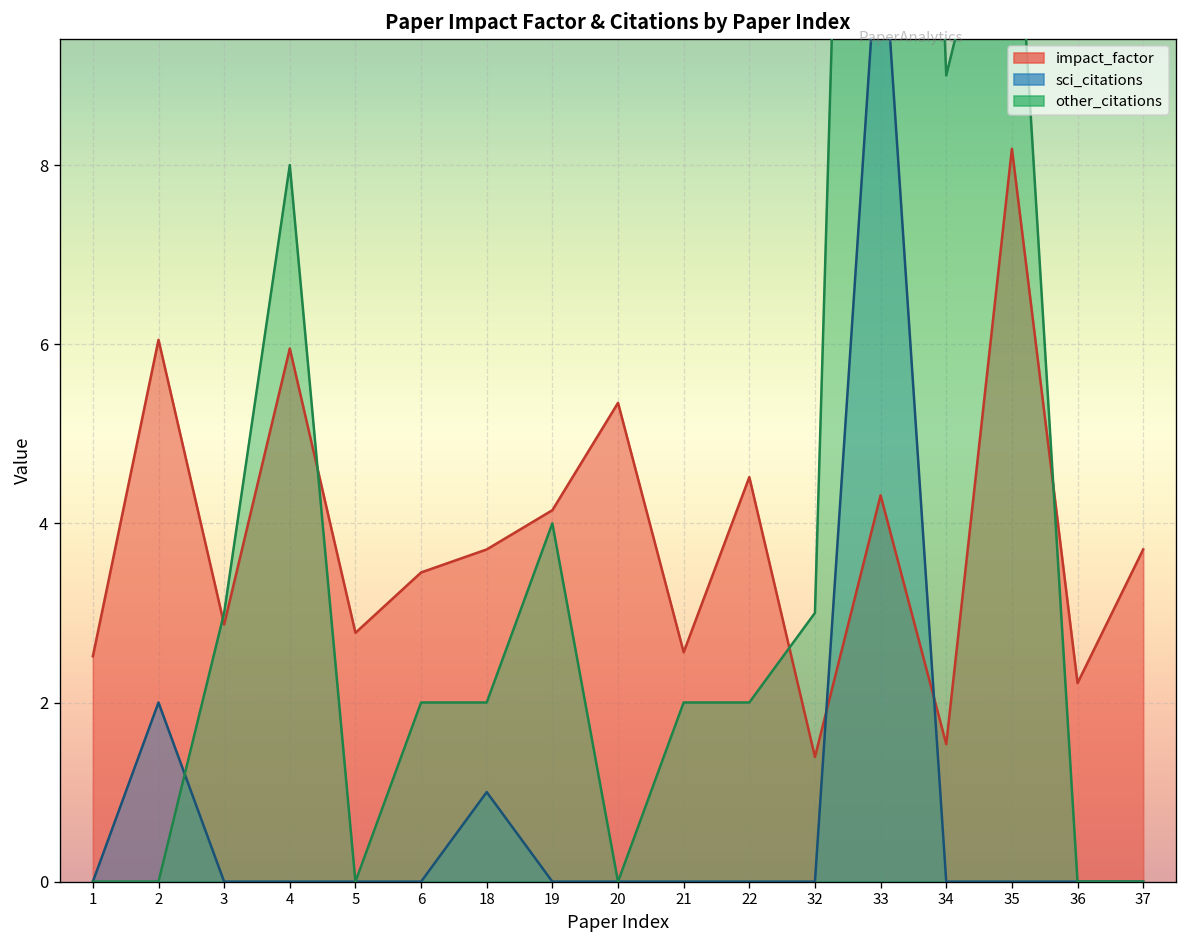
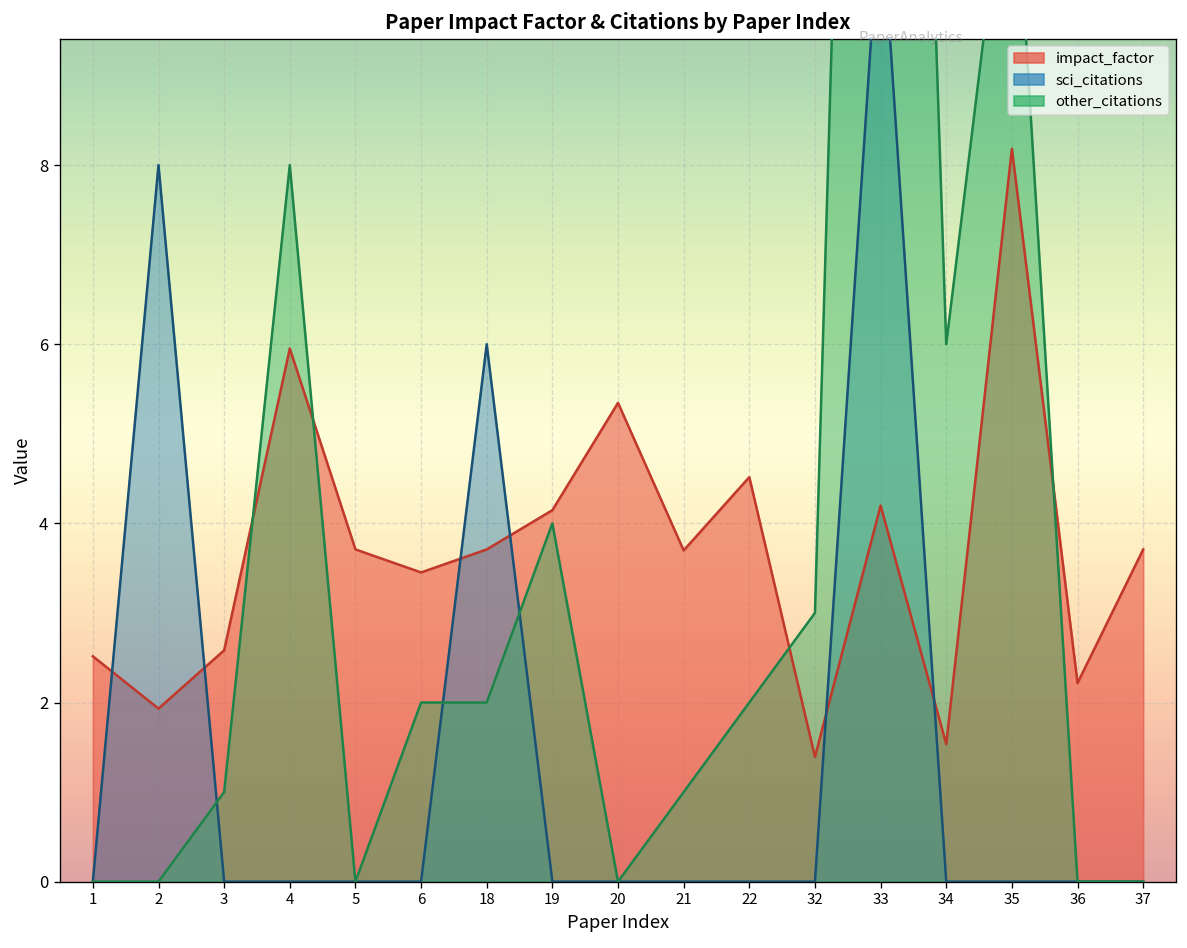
impact_factor, 2: 6.0 -> 1.9
sci_citations, 2: 2 -> 8
impact_factor, 3: 2.9 -> 2.6
other_citations, 3: 3 -> 1
impact_factor, 5: 2.8 -> 3.7
sci_citations, 18: 1 -> 6
impact_factor, 21: 2.6 -> 3.7
other_citations, 21: 2 -> 1
impact_factor, 33: 4.3 -> 4.2
other_citations, 34: 9 -> 6
